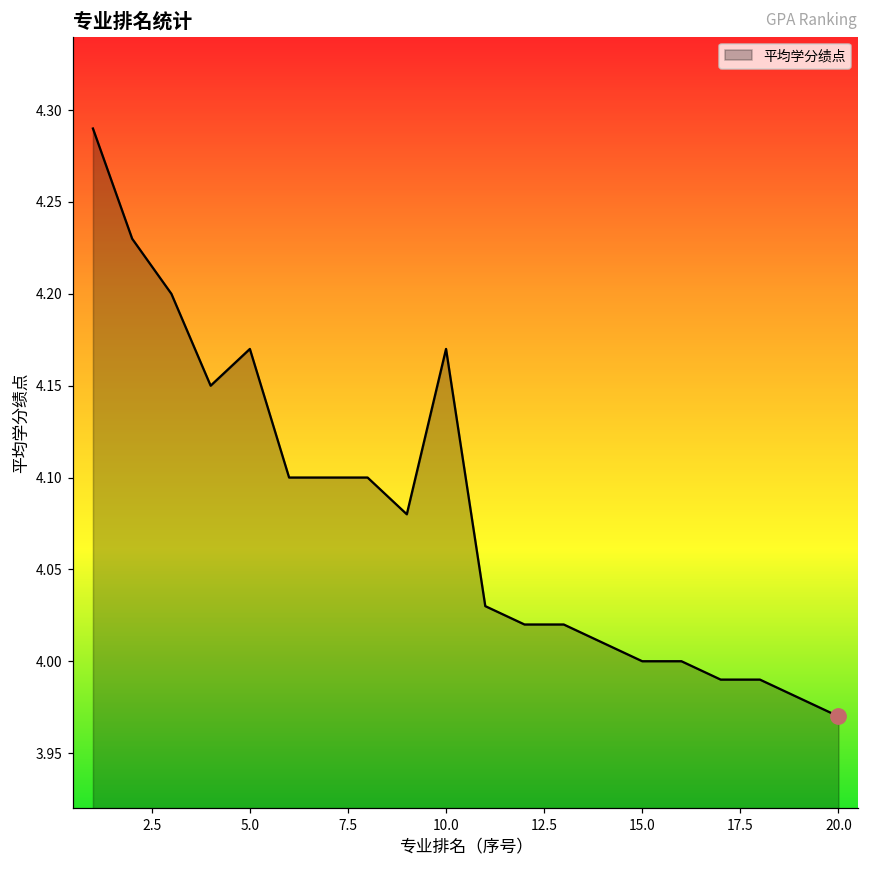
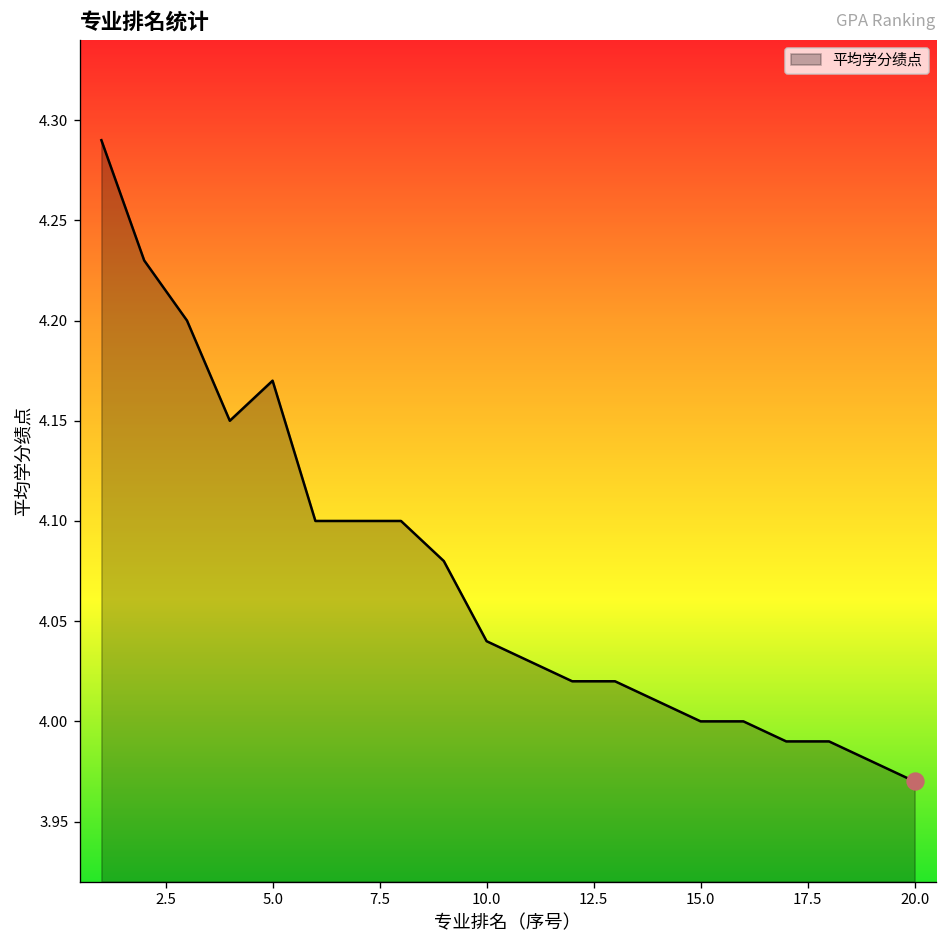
平均学分绩点, 10.0: 4.17 -> 4.04
